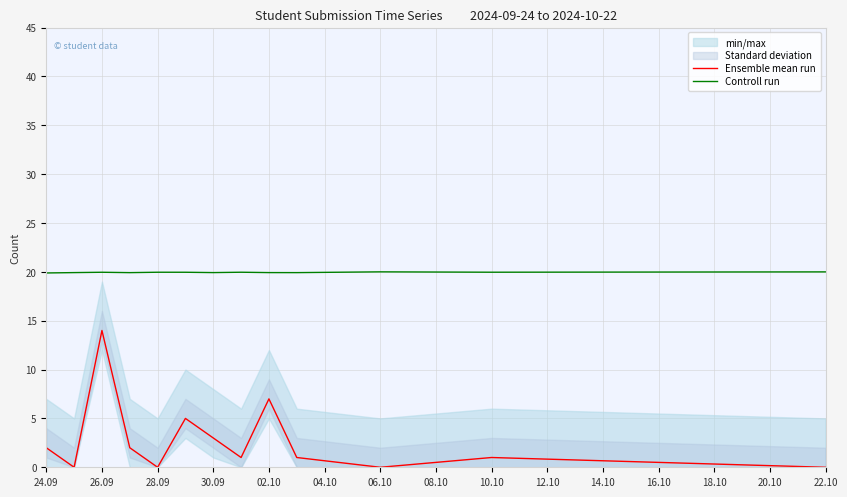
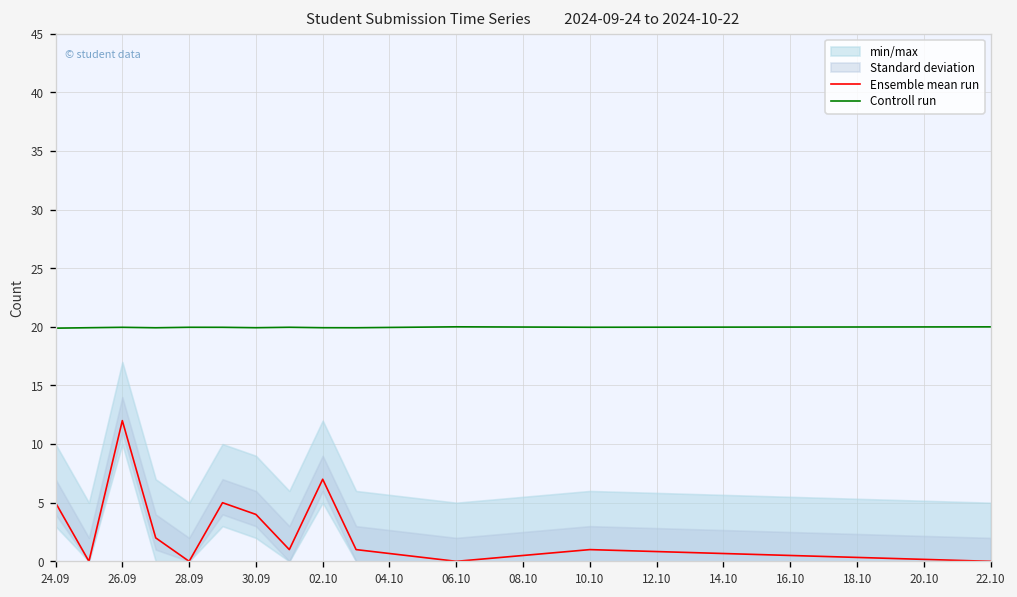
Ensemble mean run, 24.09: 2 -> 5
Ensemble mean run, 26.09: 14 -> 12
Ensemble mean run, 30.09: 3 -> 4
